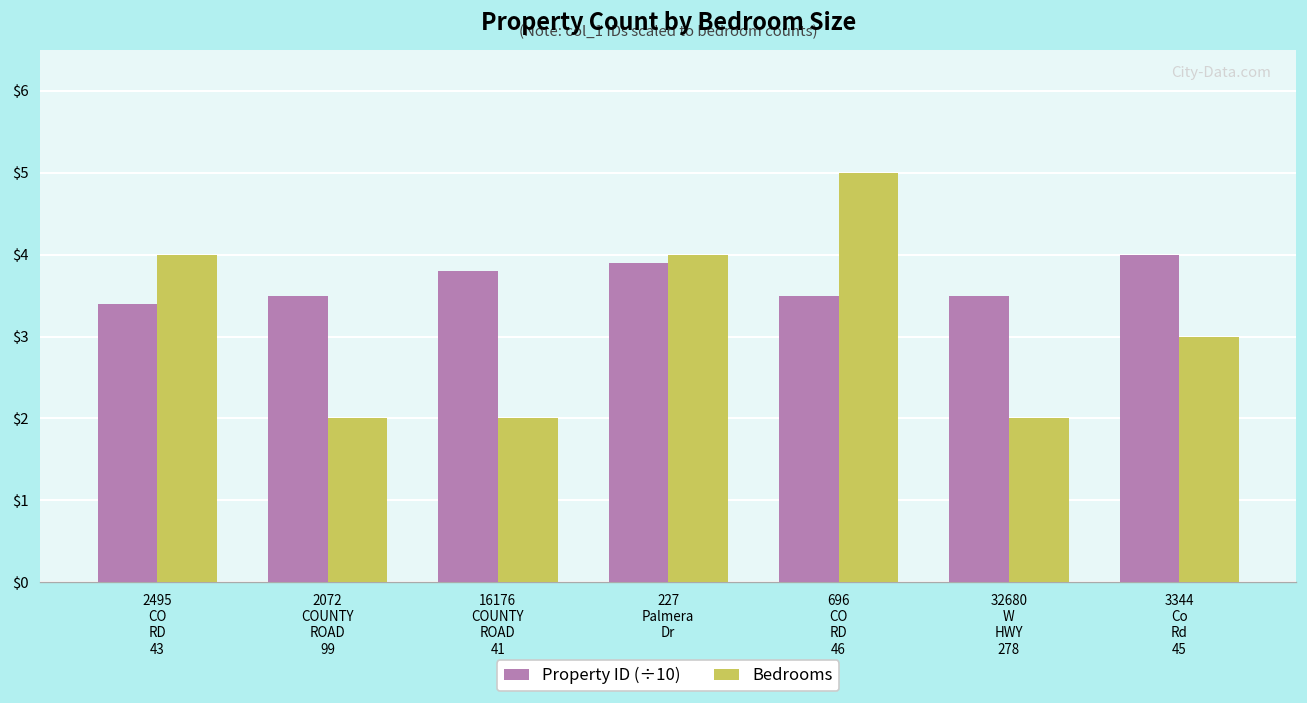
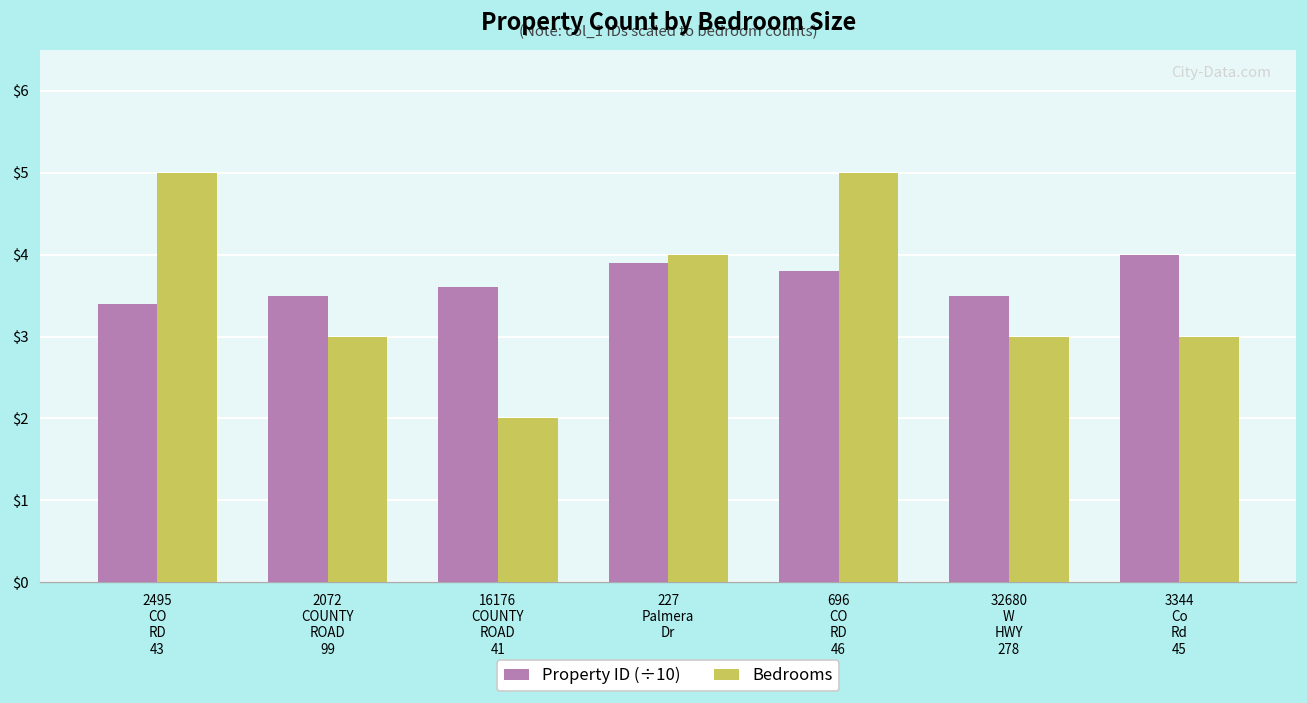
Bedrooms, 2495 CO RD 43: $4 -> $5
Bedrooms, 2072 COUNTY ROAD 99: $2 -> $3
Property ID (÷10), 16176 COUNTY ROAD 41: $3.8 -> $3.6
Property ID (÷10), 696 CO RD 46: $3.5 -> $3.8
Bedrooms, 32680 W HWY 278: $2 -> $3
